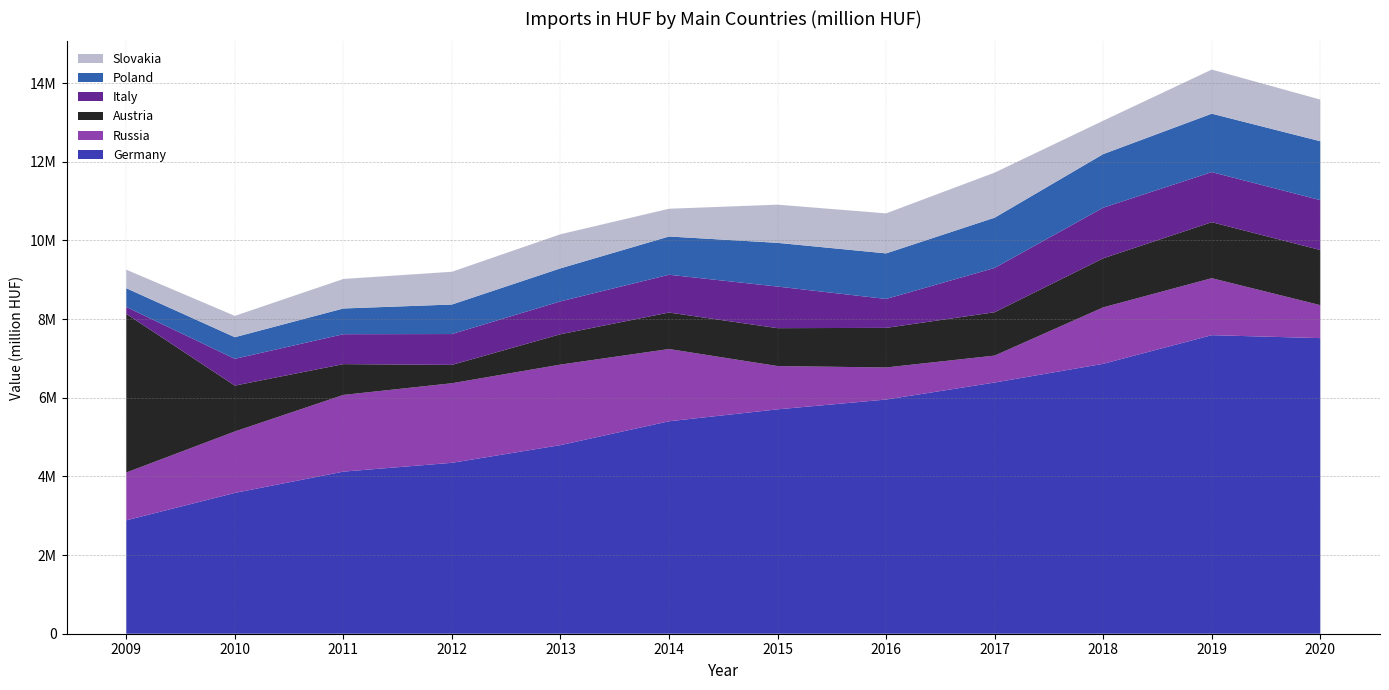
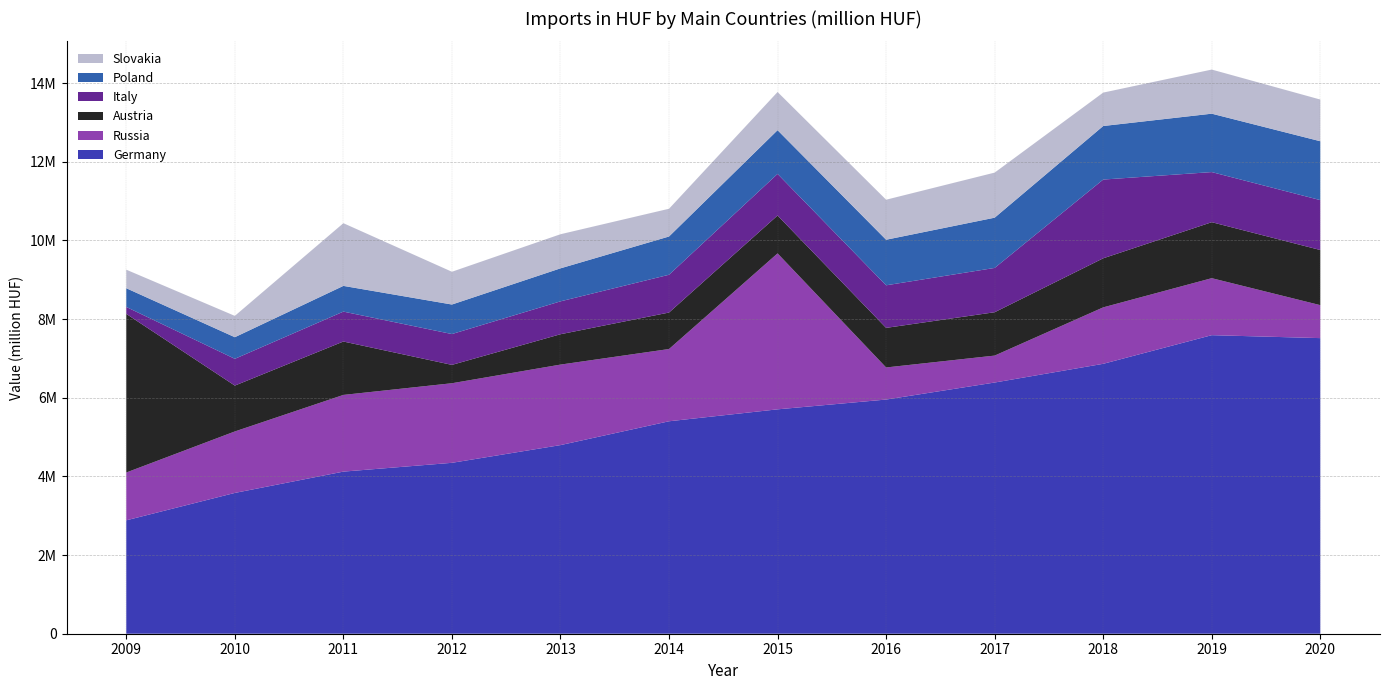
Austria, 2011: 800000 -> 1400000
Slovakia, 2011: 800000 -> 1600000
Russia, 2015: 1100000 -> 4000000
Italy, 2016: 700000 -> 1100000
Italy, 2018: 1300000 -> 2000000
